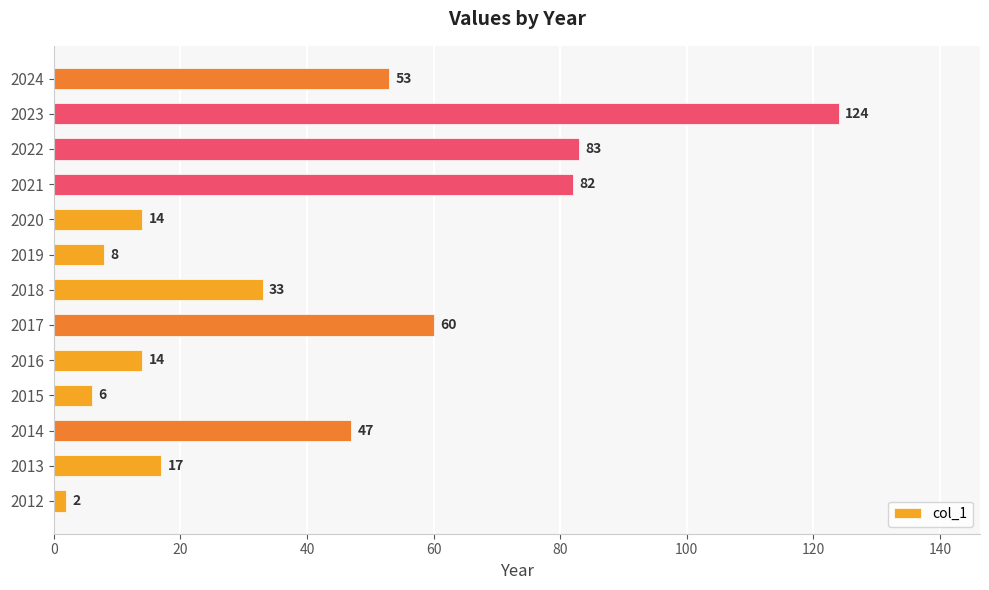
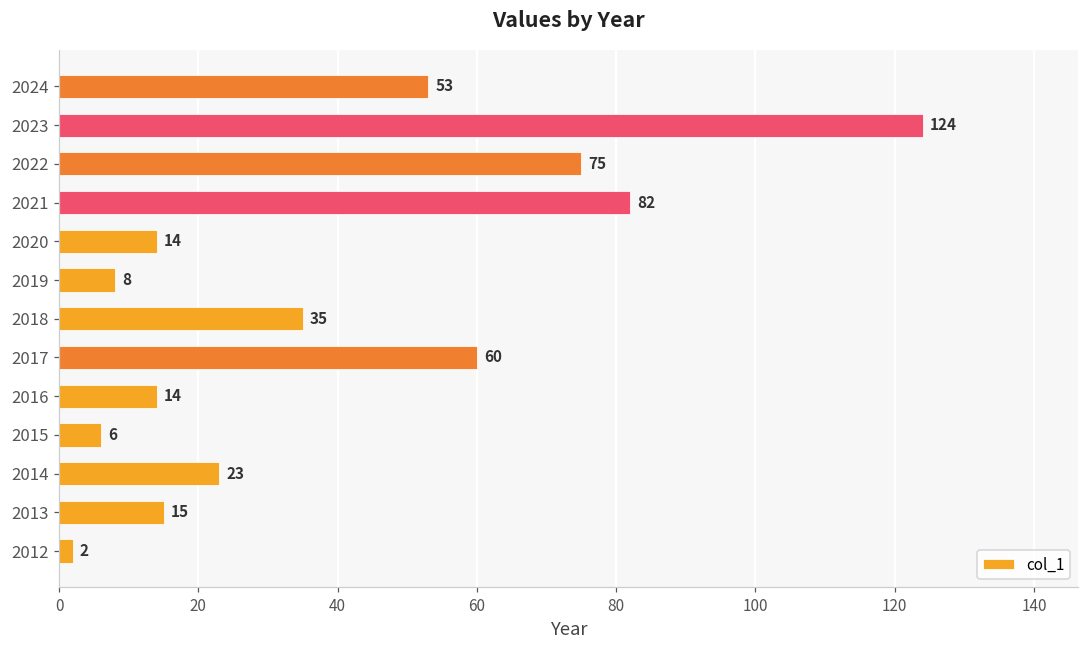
2022: 83 -> 75
2018: 33 -> 35
2014: 47 -> 23
2013: 17 -> 15
